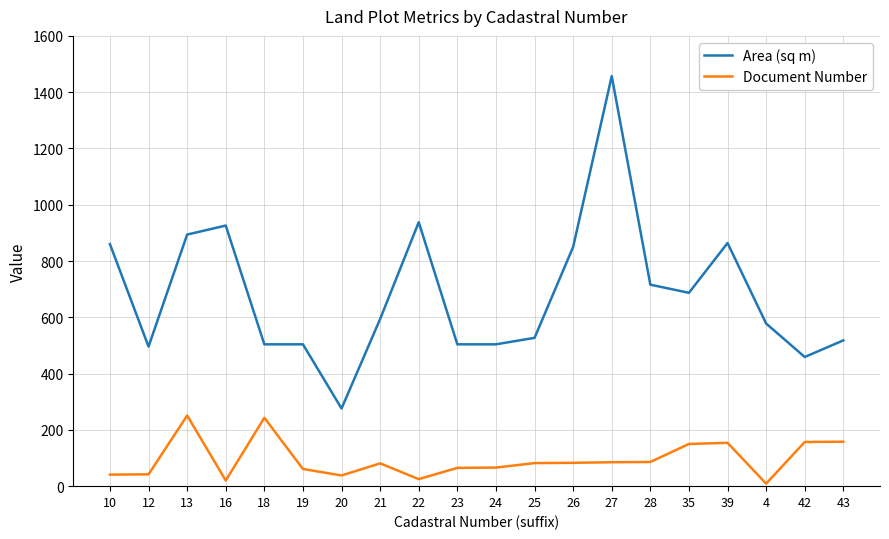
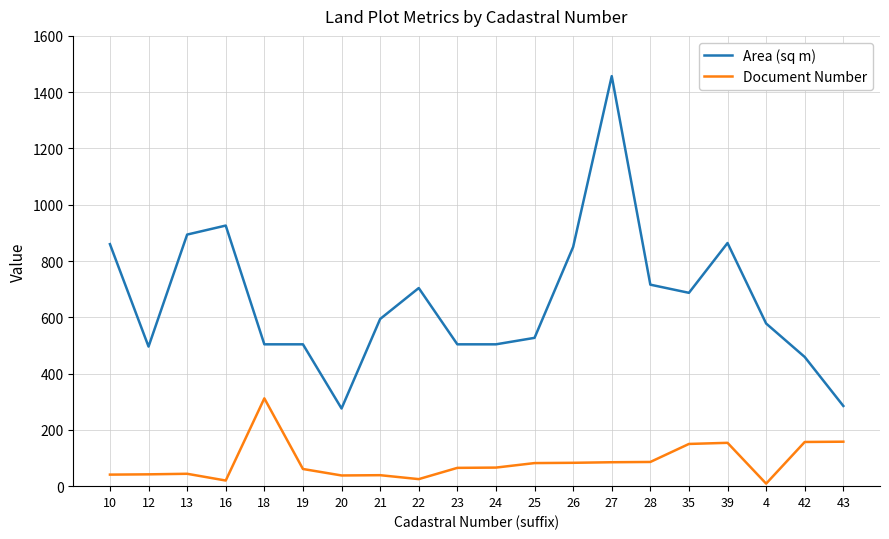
Document Number, 13: 250 -> 40
Document Number, 18: 240 -> 310
Document Number, 21: 80 -> 40
Area (sq m), 22: 940 -> 700
Area (sq m), 43: 520 -> 290
